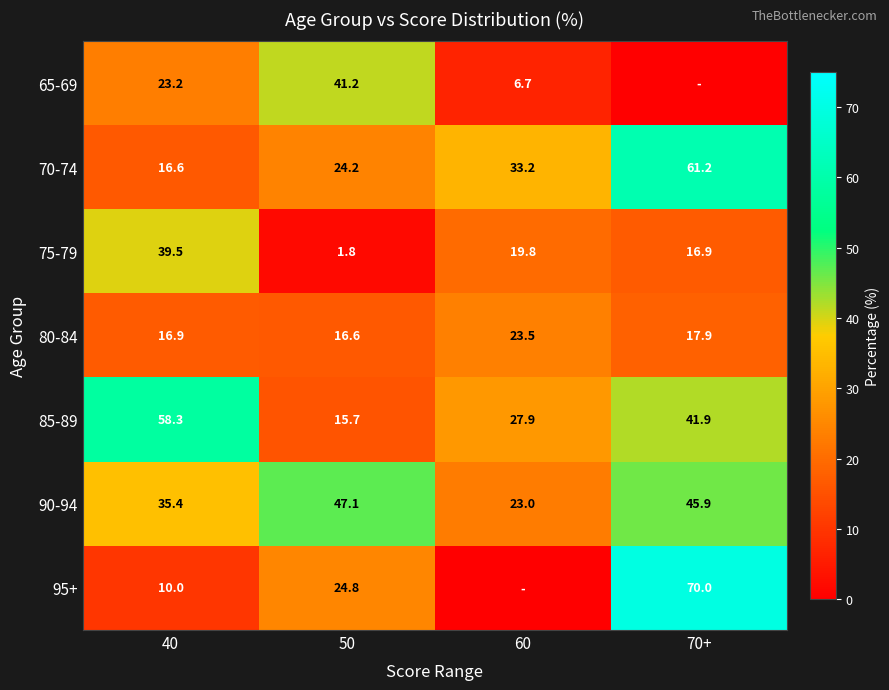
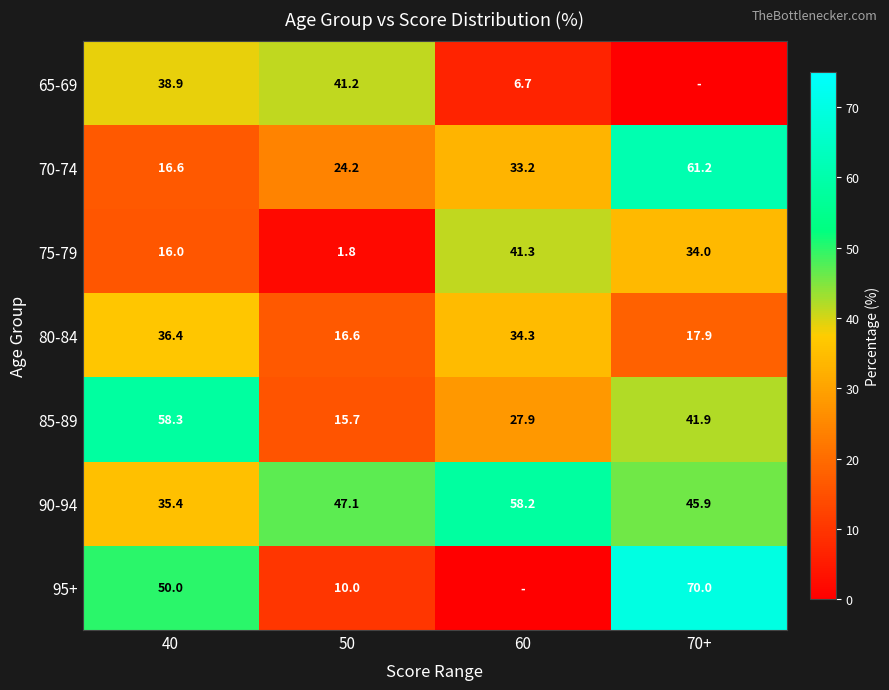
65-69, 40: 23.2 -> 38.9
75-79, 40: 39.5 -> 16.0
75-79, 60: 19.8 -> 41.3
75-79, 70+: 16.9 -> 34.0
80-84, 40: 16.9 -> 36.4
80-84, 60: 23.5 -> 34.3
90-94, 60: 23.0 -> 58.2
95+, 40: 10.0 -> 50.0
95+, 50: 24.8 -> 10.0
